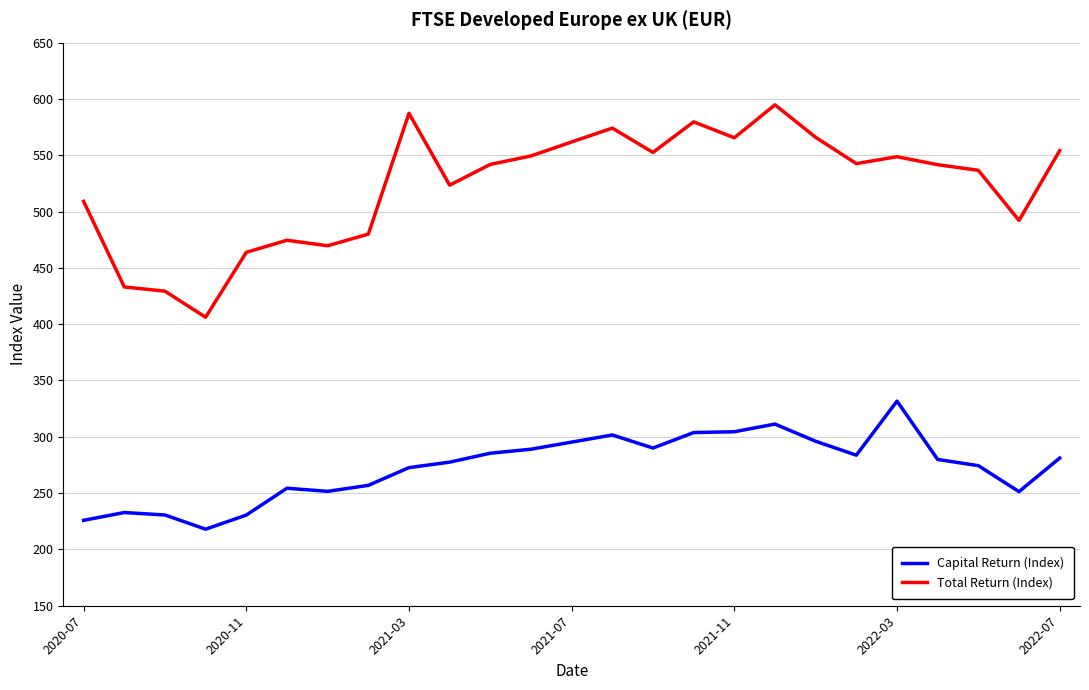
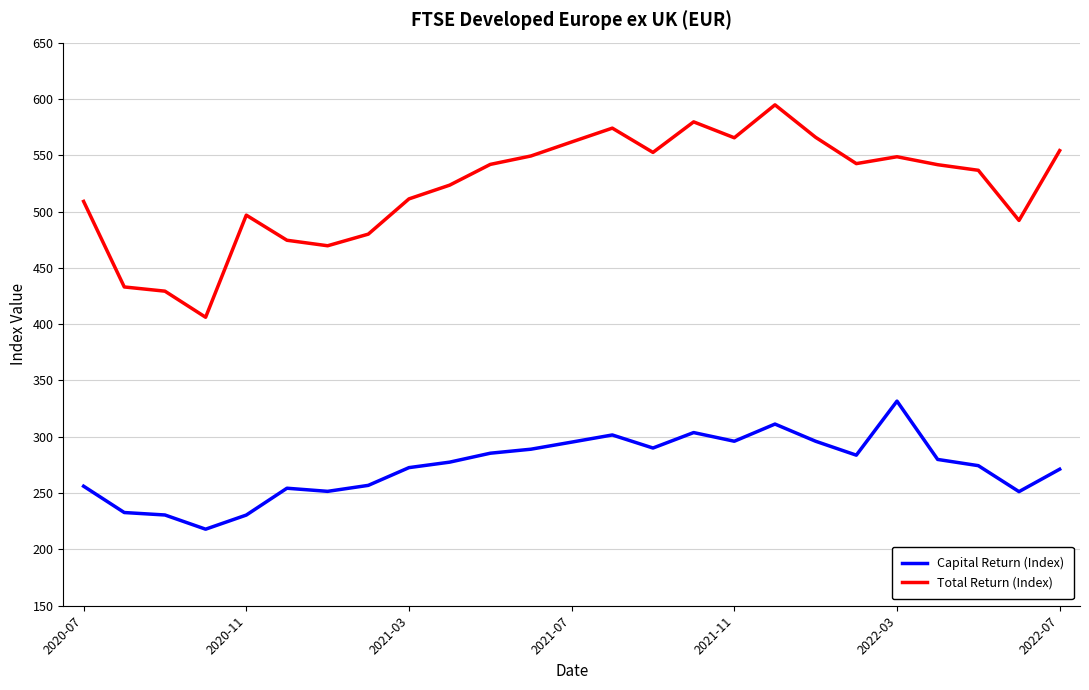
Capital Return (Index), 2020-07: 226 -> 256
Total Return (Index), 2020-11: 464 -> 497
Total Return (Index), 2021-03: 587 -> 511
Capital Return (Index), 2021-11: 304 -> 296
Capital Return (Index), 2022-07: 281 -> 271
